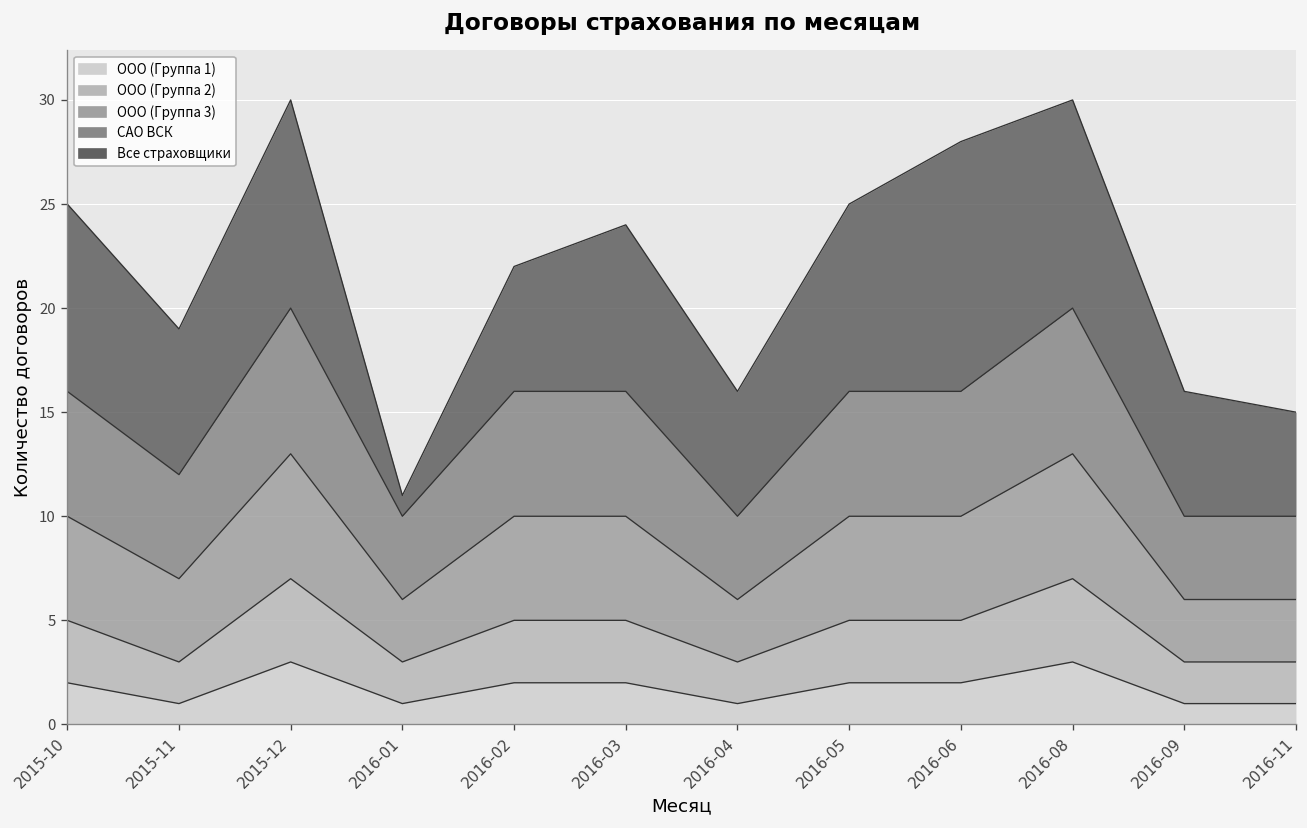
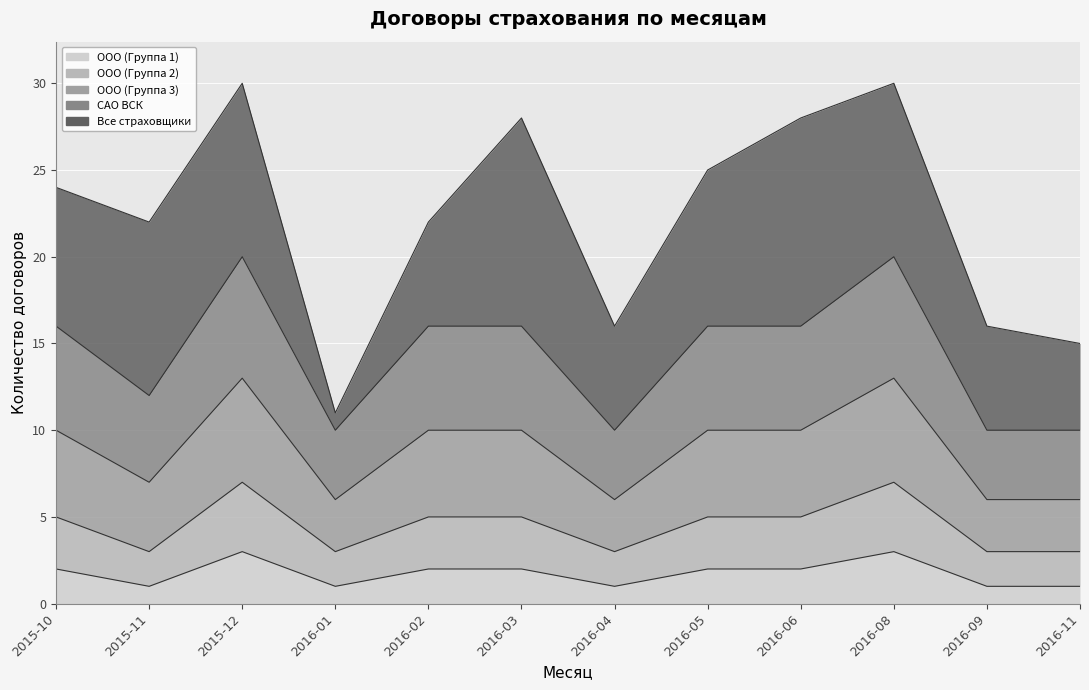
Все страховщики, 2015-10: 9 -> 8
Все страховщики, 2015-11: 7 -> 10
Все страховщики, 2016-03: 8 -> 12
